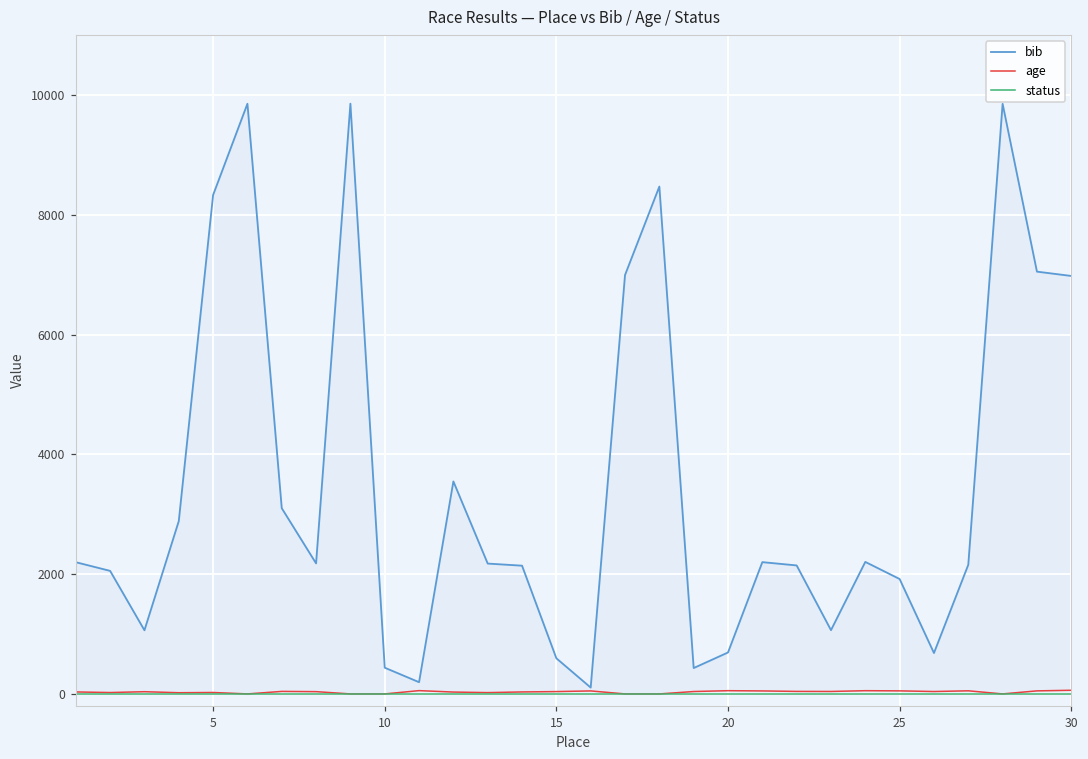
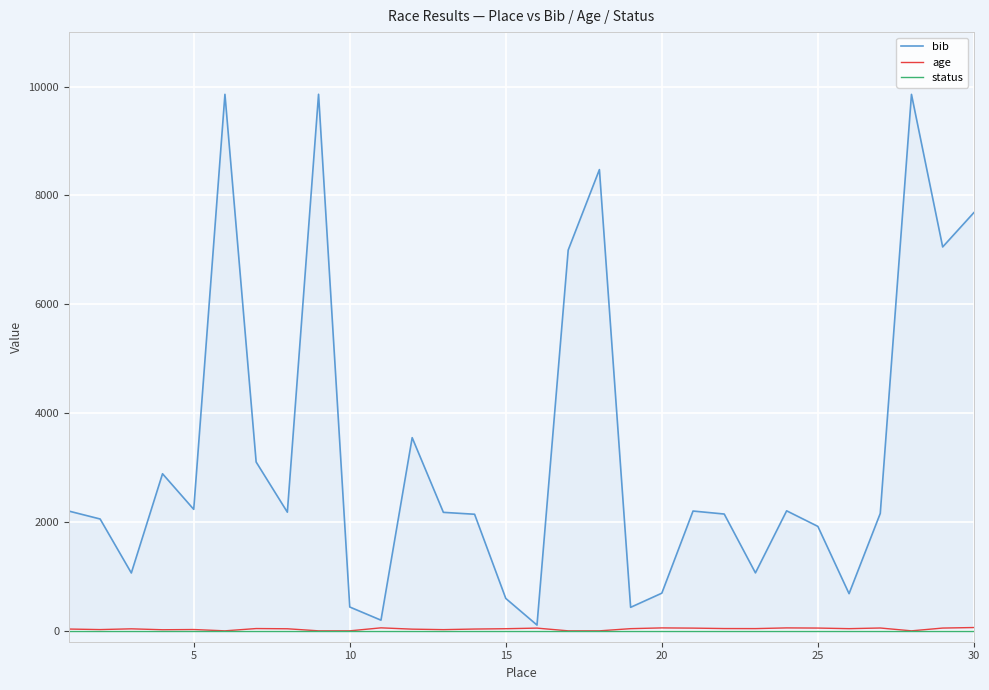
bib, 5: 8300 -> 2200
bib, 30: 7000 -> 7700
